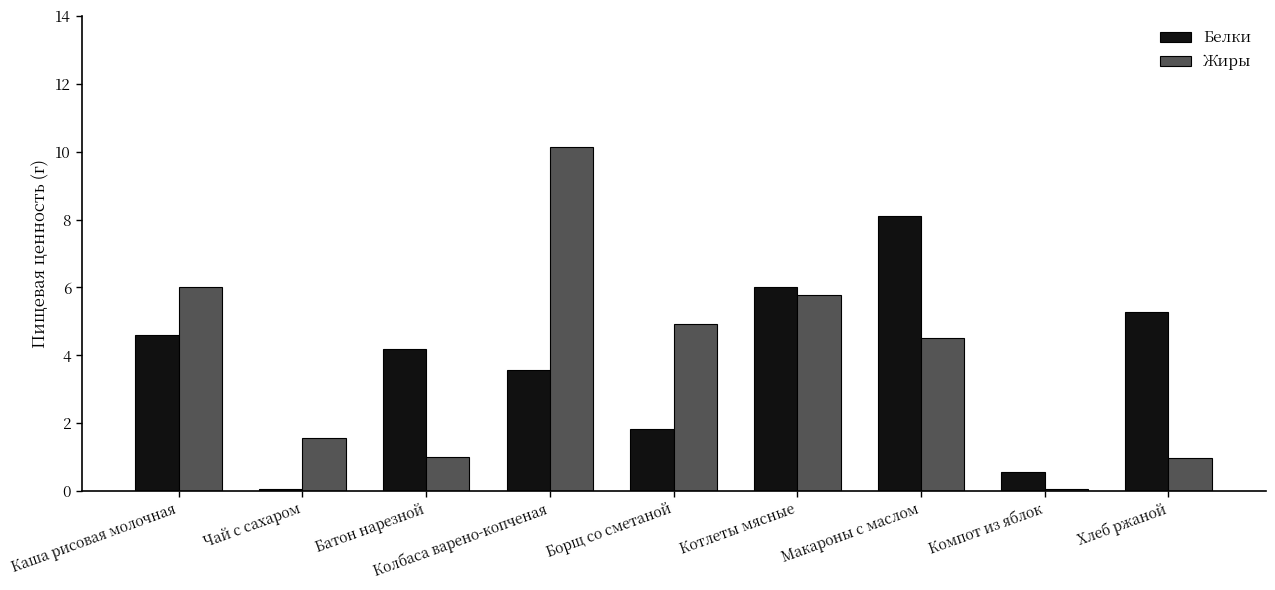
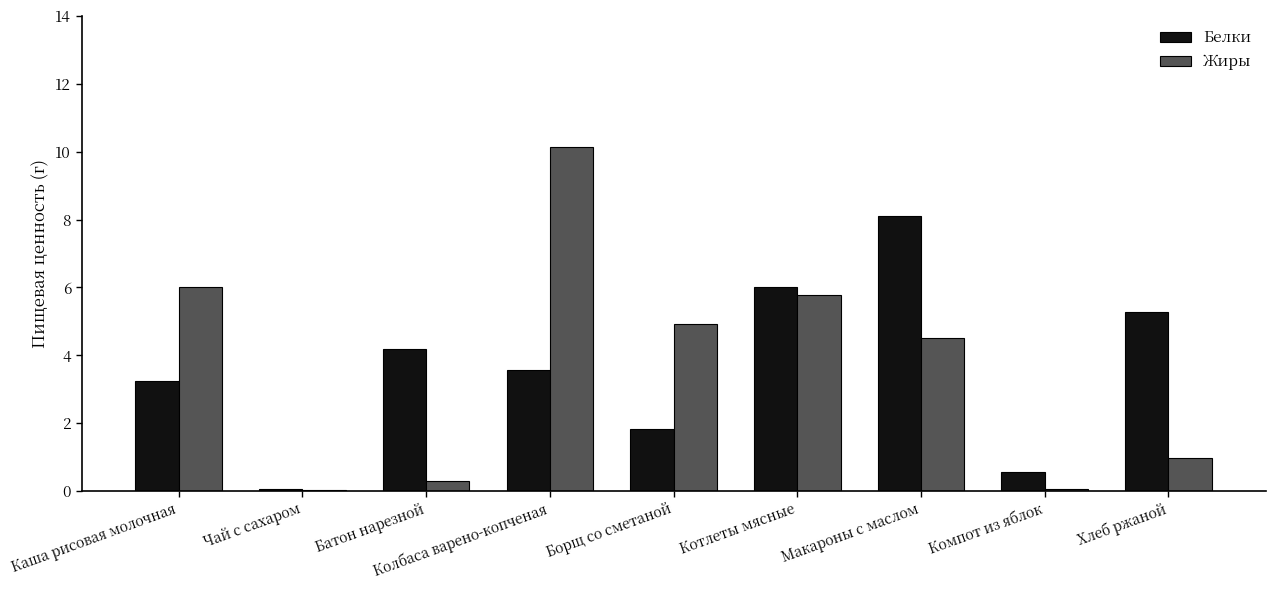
Белки, Каша рисовая молочная: 4.6 -> 3.3
Жиры, Чай с сахаром: 1.6 -> 0.0
Жиры, Батон нарезной: 1.0 -> 0.3
